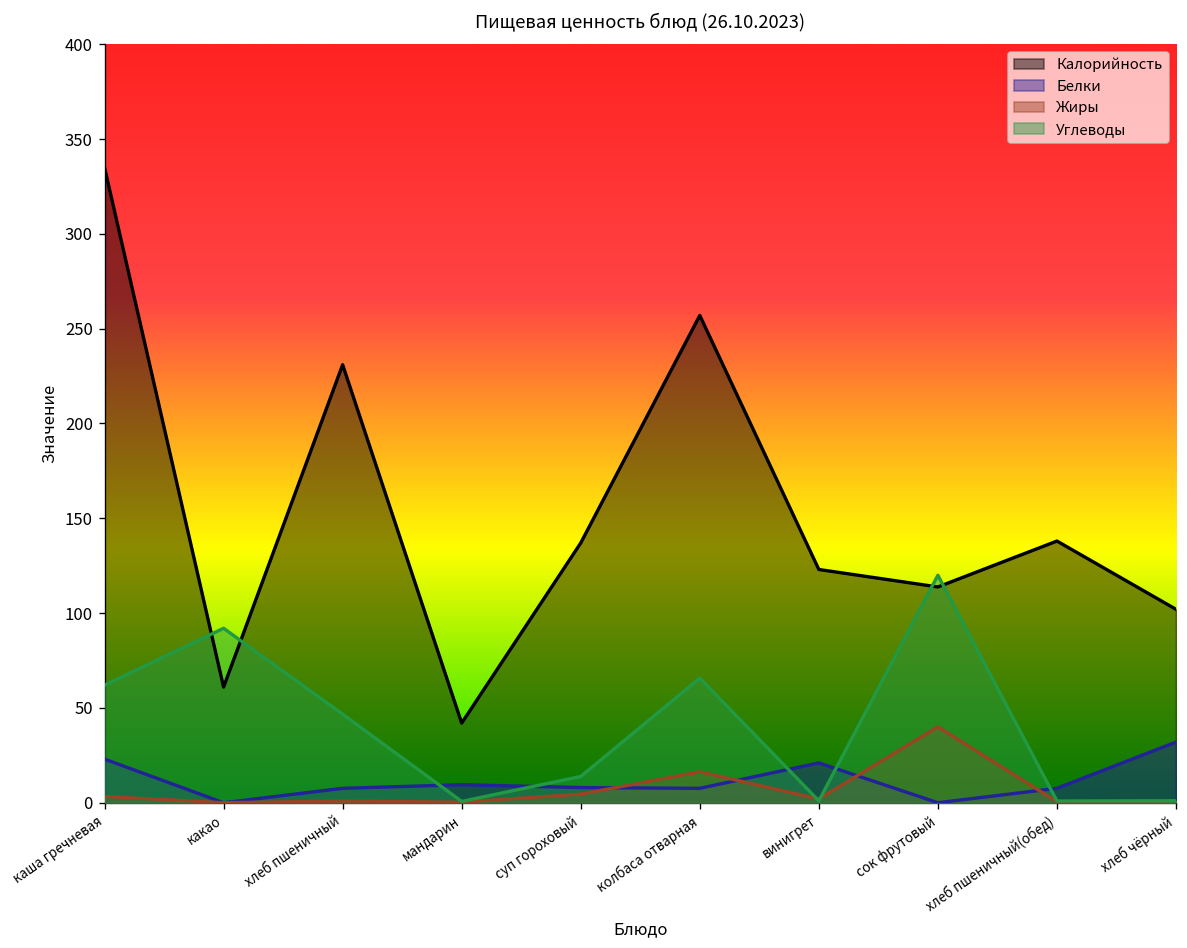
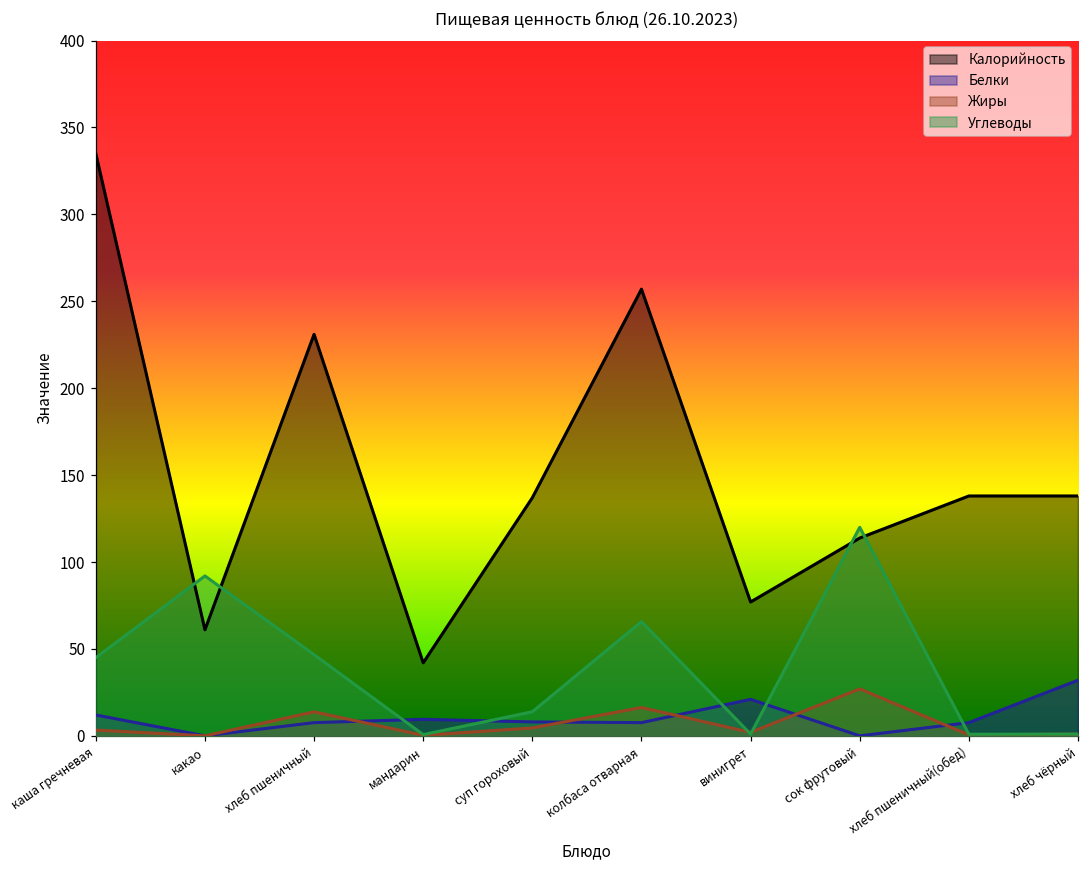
Белки, каша гречневая: 23 -> 12
Углеводы, каша гречневая: 62 -> 45
Жиры, хлеб пшеничный: 1 -> 14
Калорийность, винигрет: 123 -> 77
Жиры, сок фрутовый: 40 -> 27
Калорийность, хлеб чёрный: 102 -> 138
